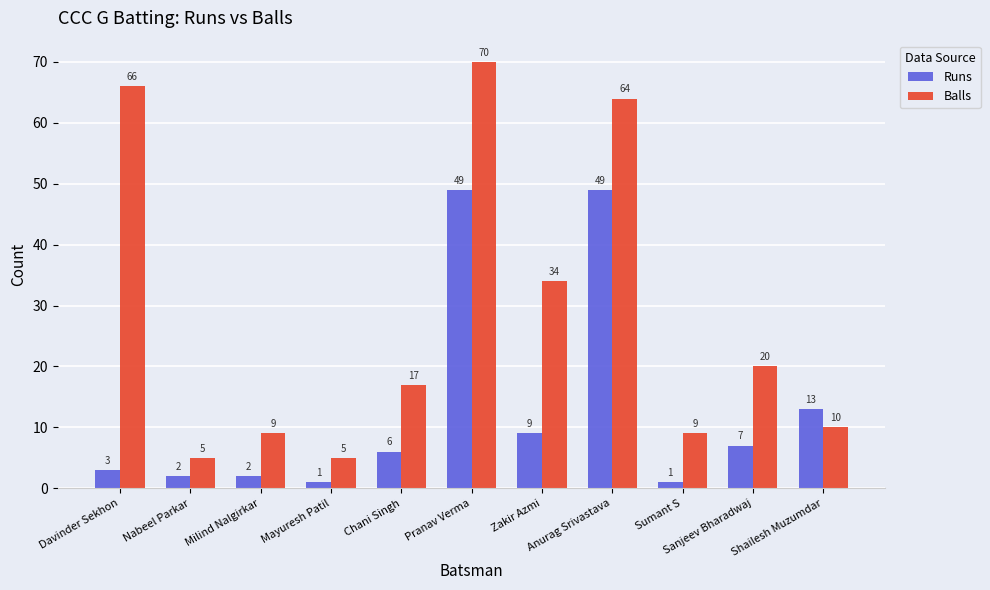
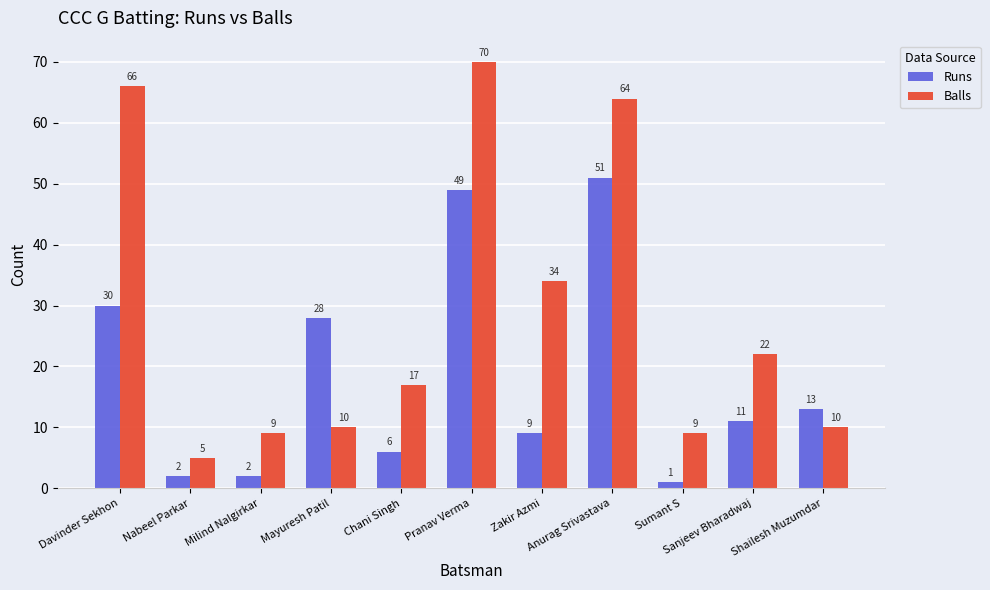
Runs, Davinder Sekhon: 3 -> 30
Runs, Mayuresh Patil: 1 -> 28
Balls, Mayuresh Patil: 5 -> 10
Runs, Anurag Srivastava: 49 -> 51
Runs, Sanjeev Bharadwaj: 7 -> 11
Balls, Sanjeev Bharadwaj: 20 -> 22
